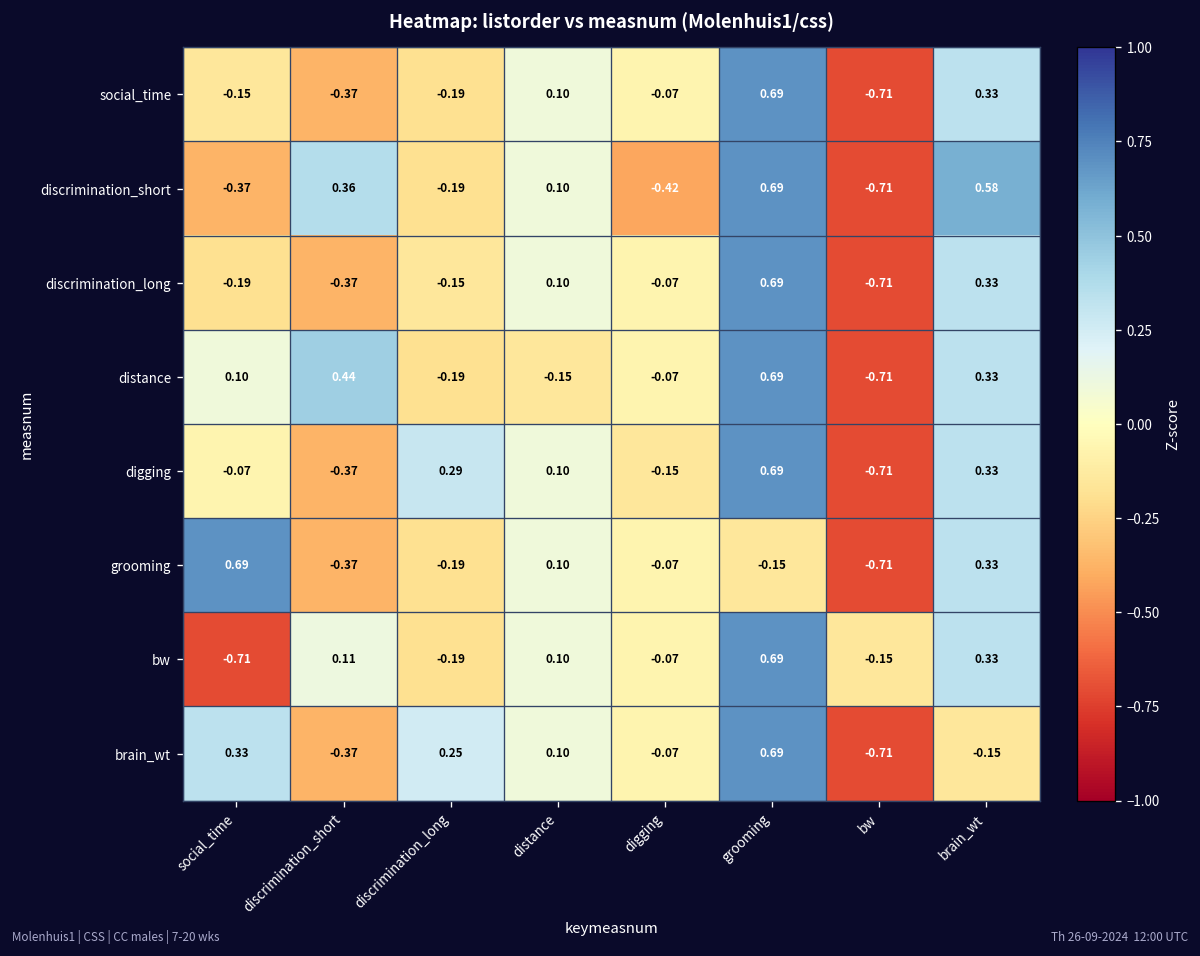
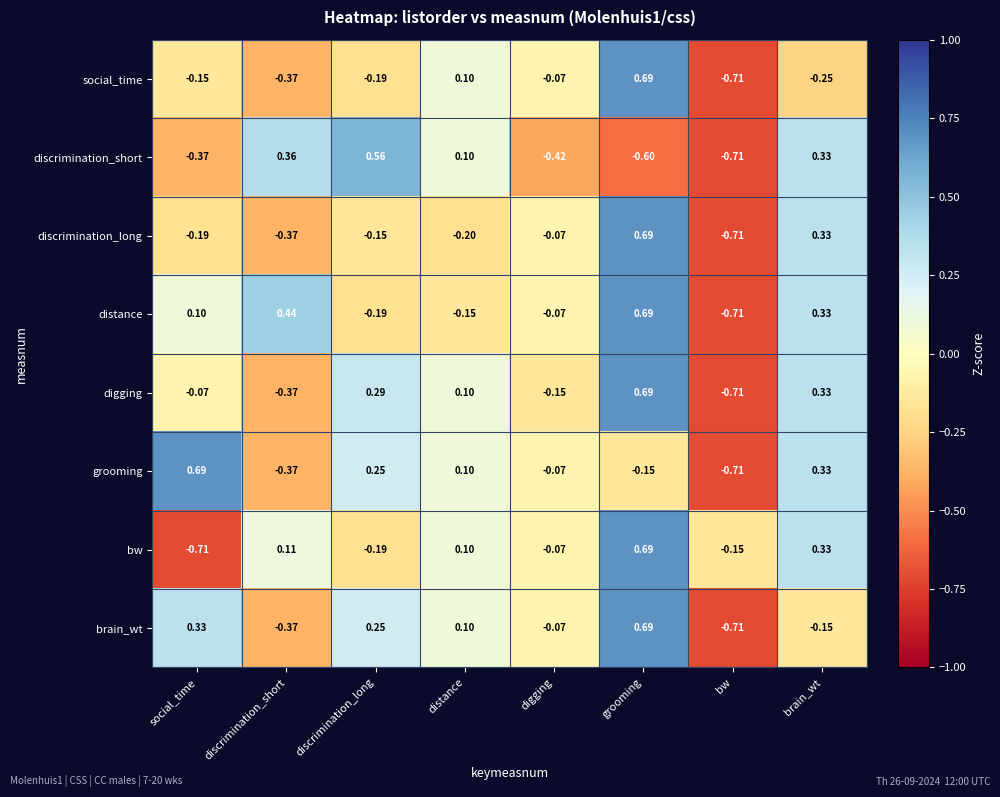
social_time, brain_wt: 0.33 -> -0.25
discrimination_short, discrimination_long: -0.19 -> 0.56
discrimination_short, grooming: 0.69 -> -0.60
discrimination_short, brain_wt: 0.58 -> 0.33
discrimination_long, distance: 0.10 -> -0.20
grooming, discrimination_long: -0.19 -> 0.25
